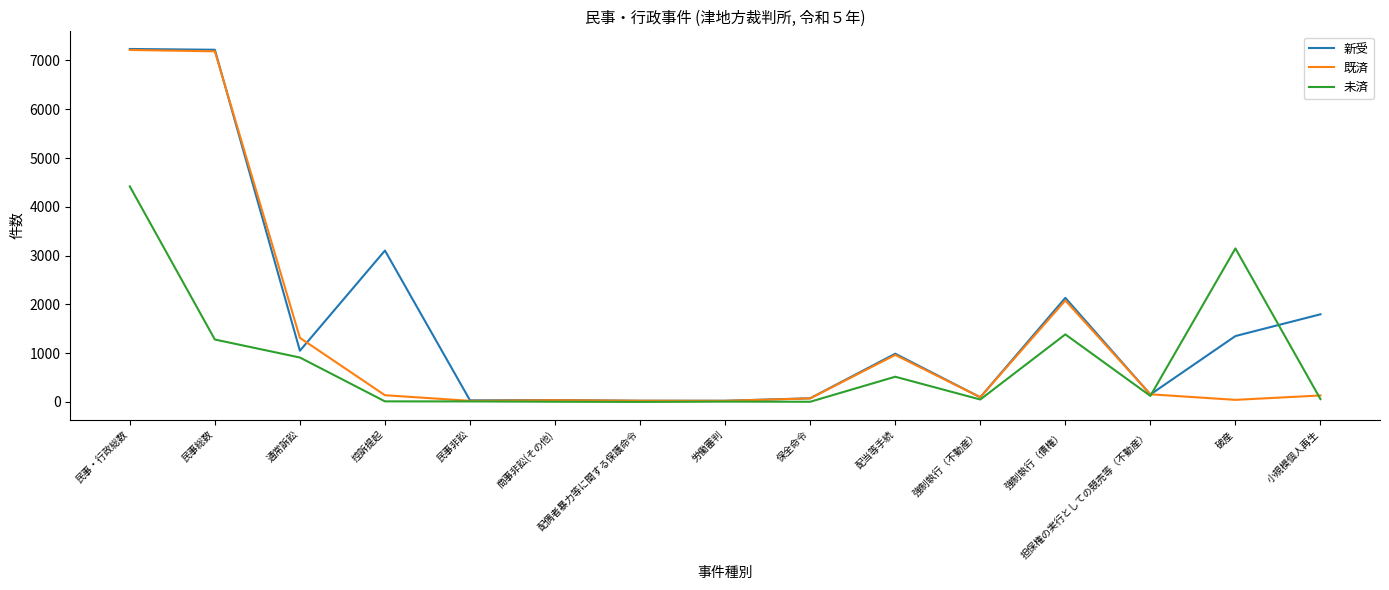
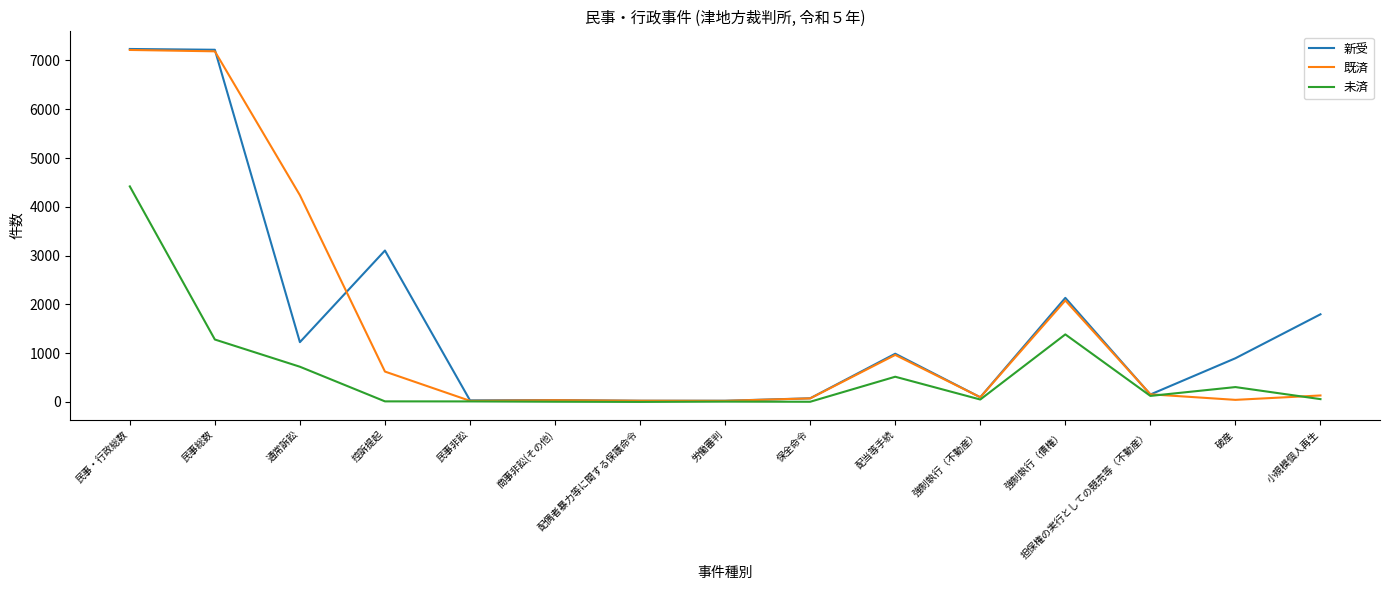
新受, 通常訴訟: 1000 -> 1200
既済, 通常訴訟: 1300 -> 4200
未済, 通常訴訟: 900 -> 700
既済, 控訴提起: 100 -> 600
新受, 破産: 1400 -> 900
未済, 破産: 3100 -> 300
